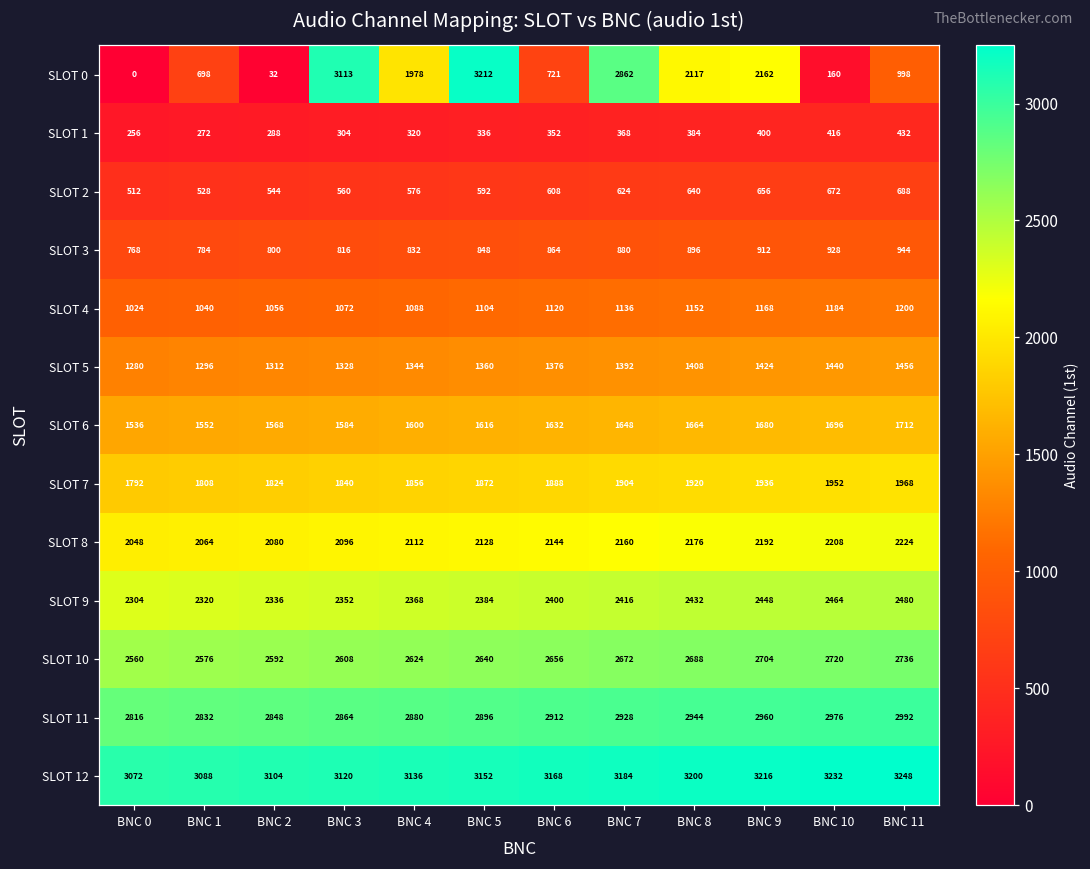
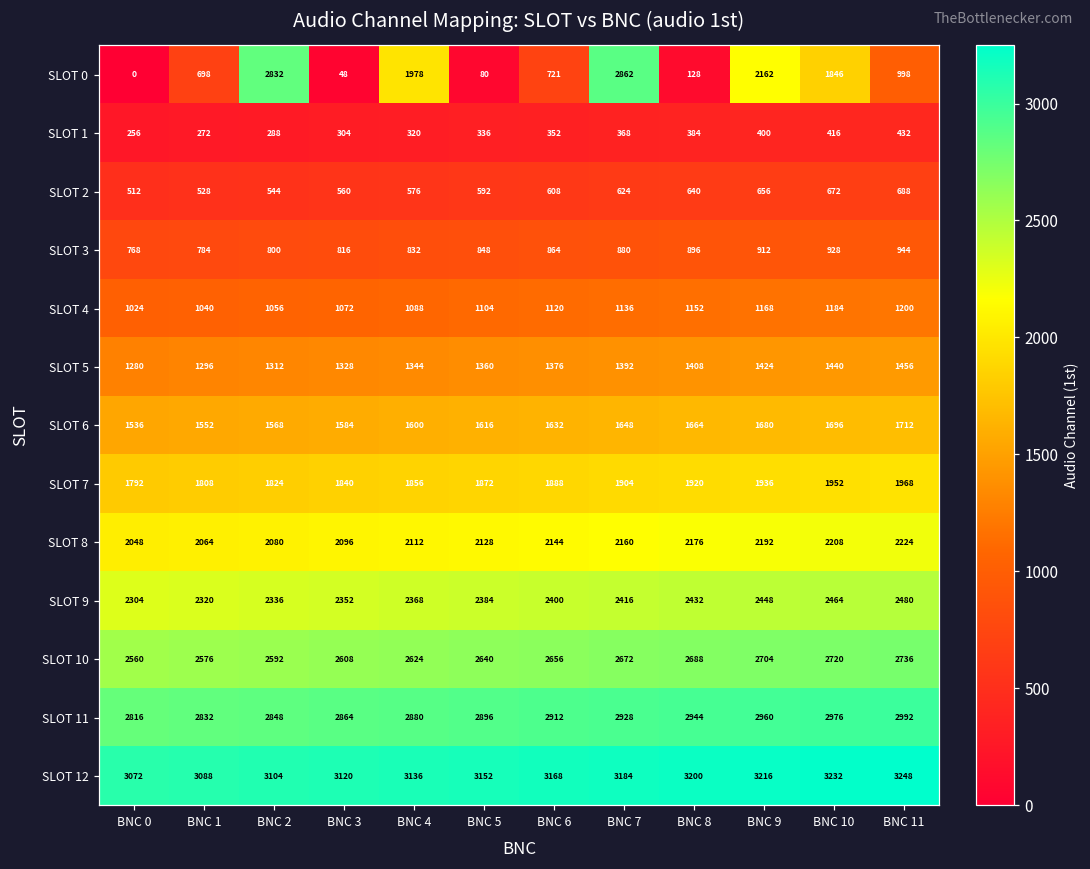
SLOT 0, BNC 2: 32 -> 2832
SLOT 0, BNC 3: 3113 -> 48
SLOT 0, BNC 5: 3212 -> 80
SLOT 0, BNC 8: 2117 -> 128
SLOT 0, BNC 10: 160 -> 1846
